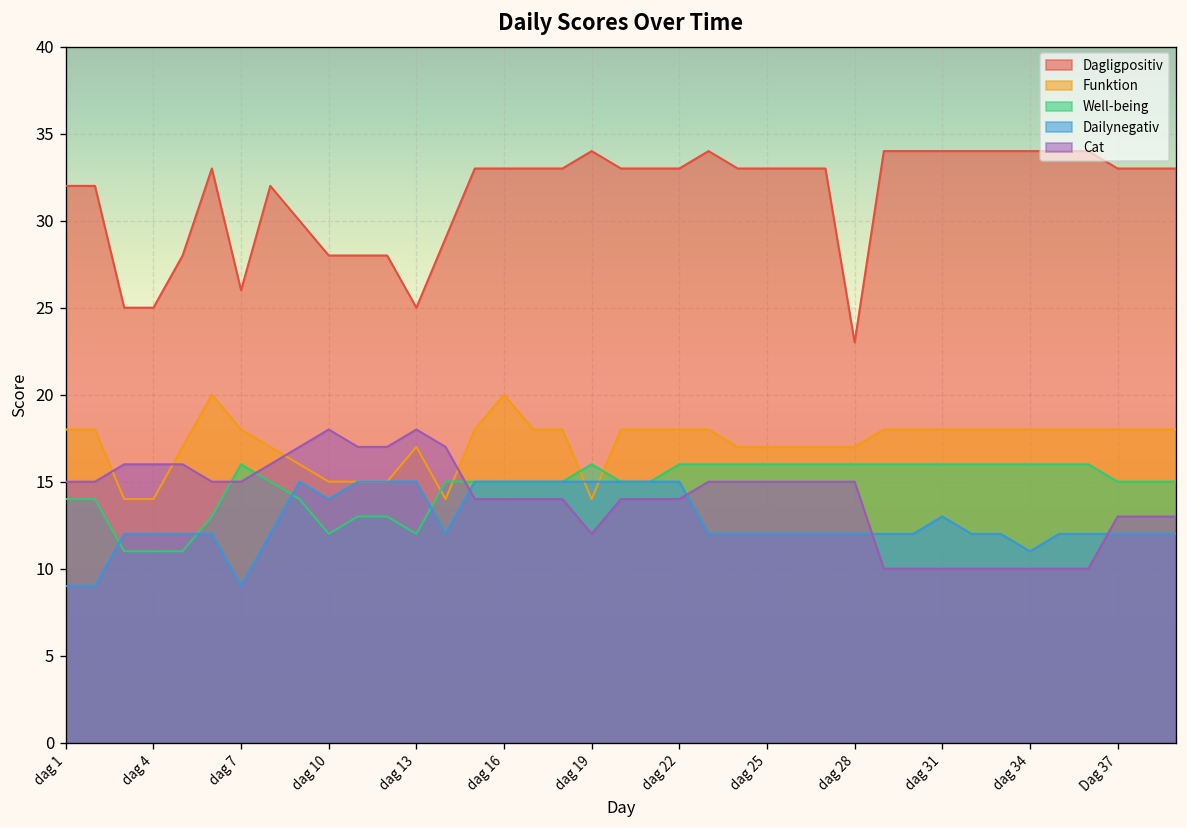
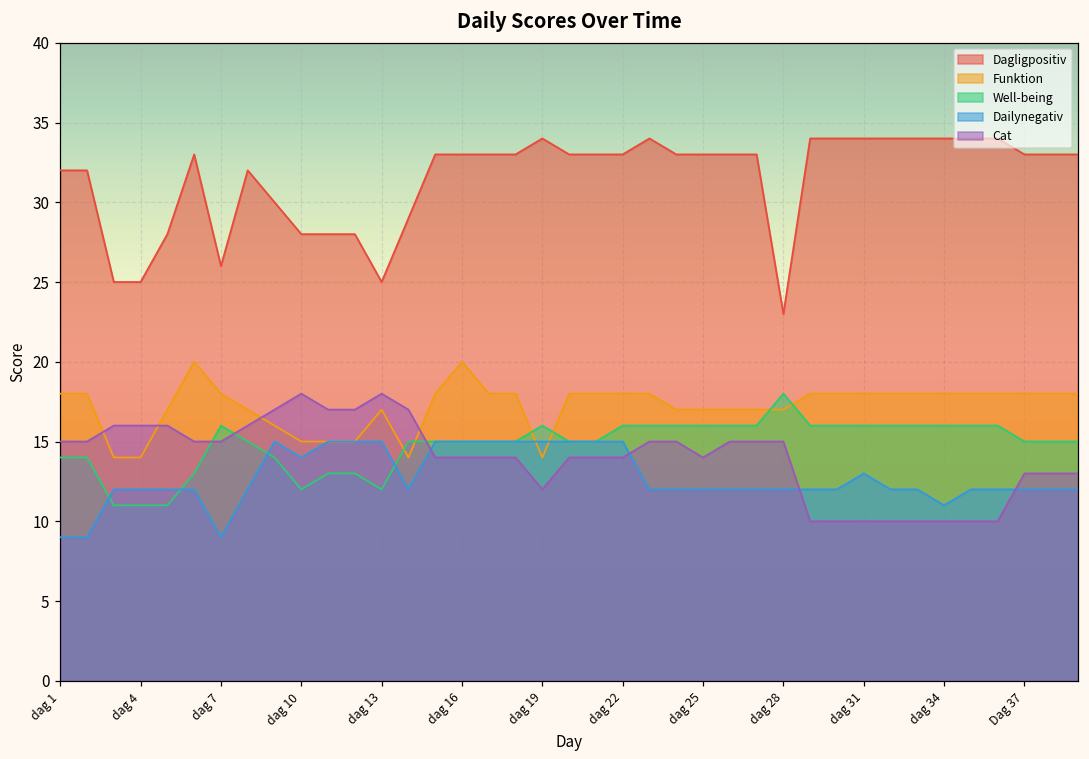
Cat, dag 25: 15 -> 14
Well-being, dag 28: 16 -> 18
